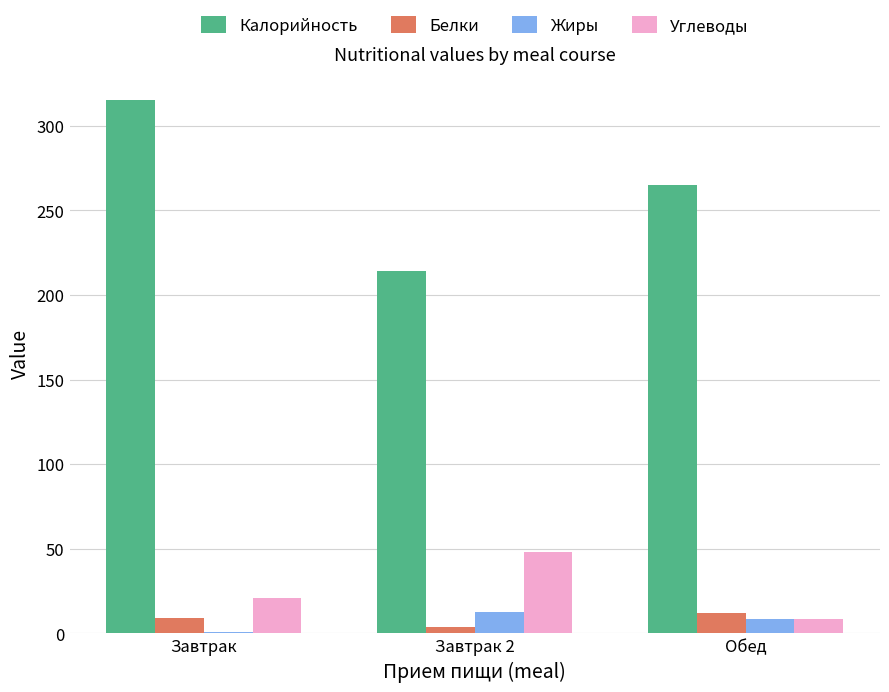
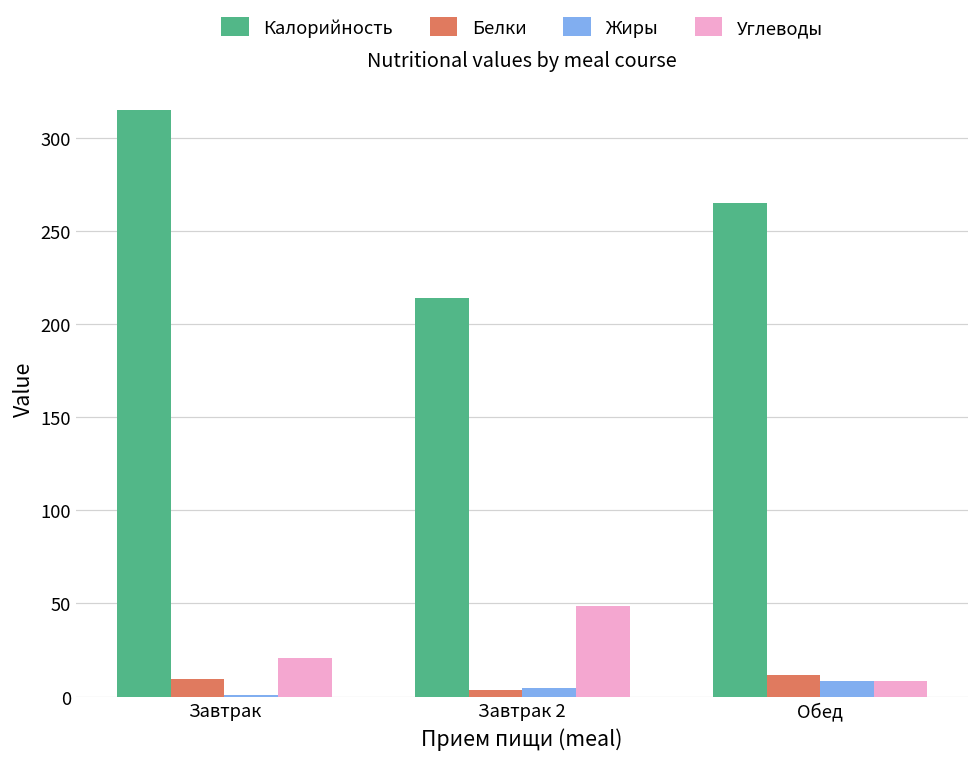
Жиры, Завтрак 2: 13 -> 5
